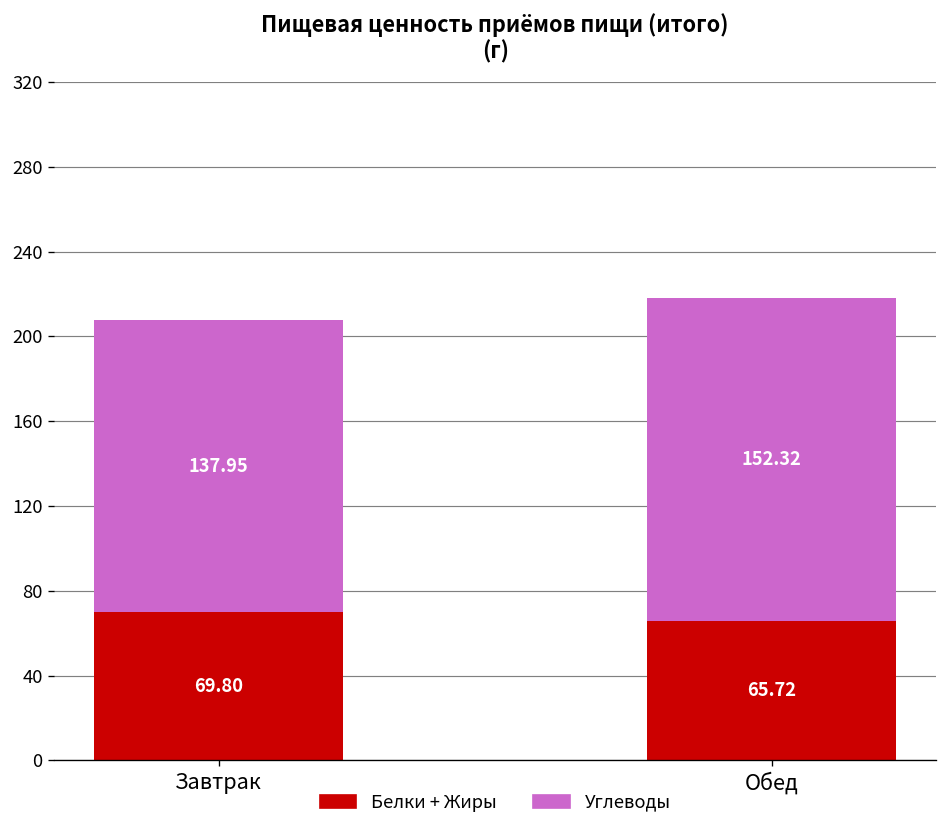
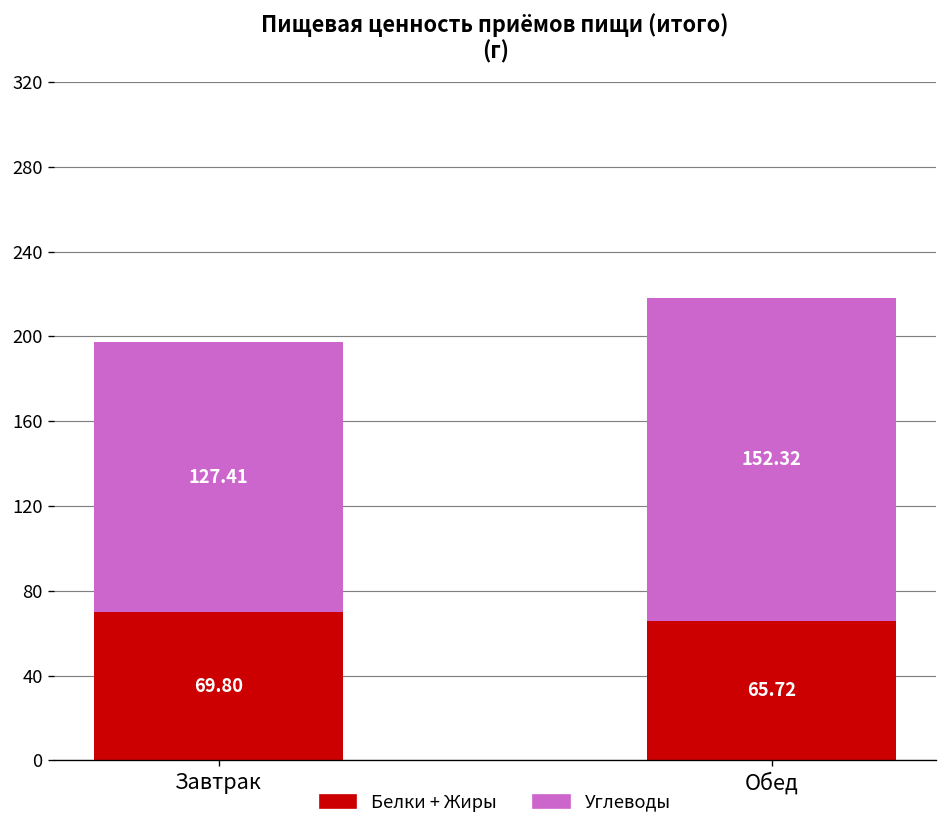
Углеводы, Завтрак: 137.95 -> 127.41
